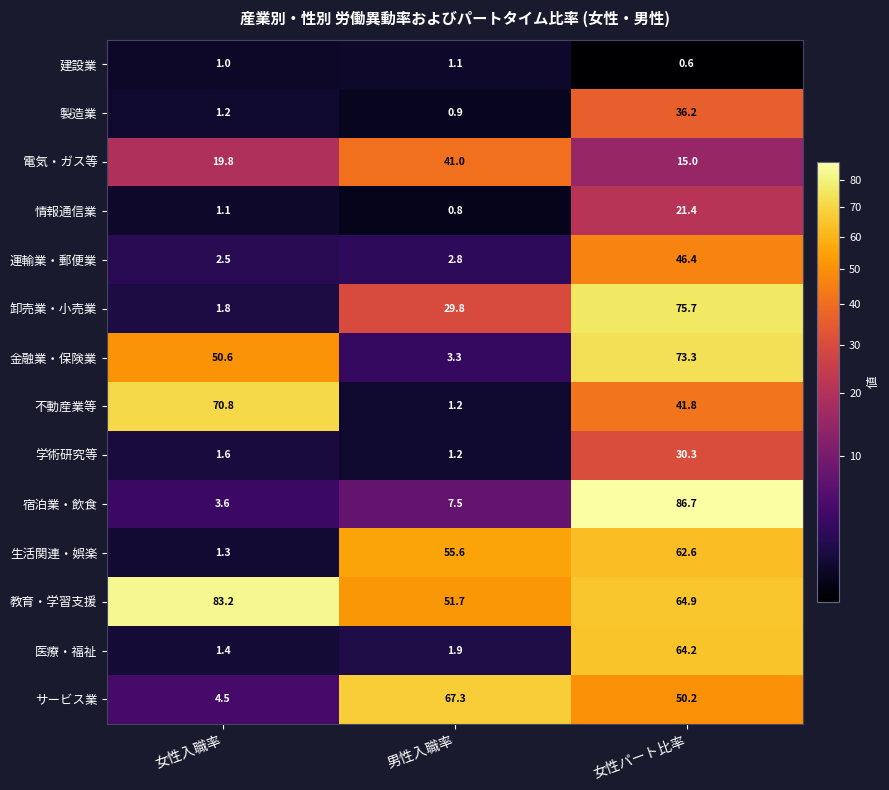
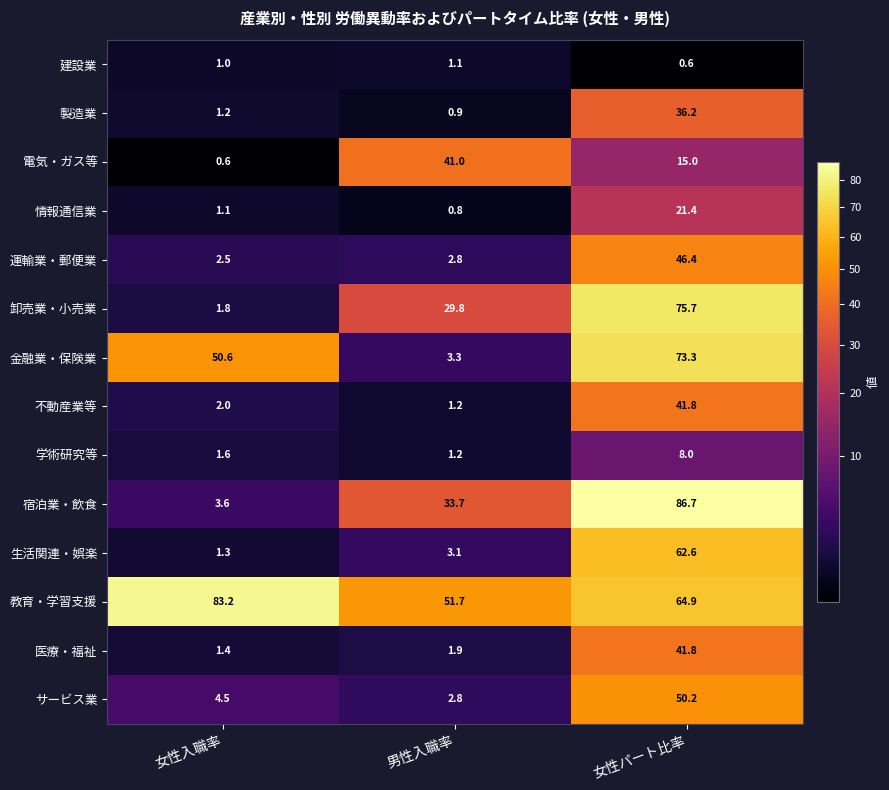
電気・ガス等, 女性入職率: 19.8 -> 0.6
不動産業等, 女性入職率: 70.8 -> 2.0
学術研究等, 女性パート比率: 30.3 -> 8.0
宿泊業・飲食, 男性入職率: 7.5 -> 33.7
生活関連・娯楽, 男性入職率: 55.6 -> 3.1
医療・福祉, 女性パート比率: 64.2 -> 41.8
サービス業, 男性入職率: 67.3 -> 2.8
